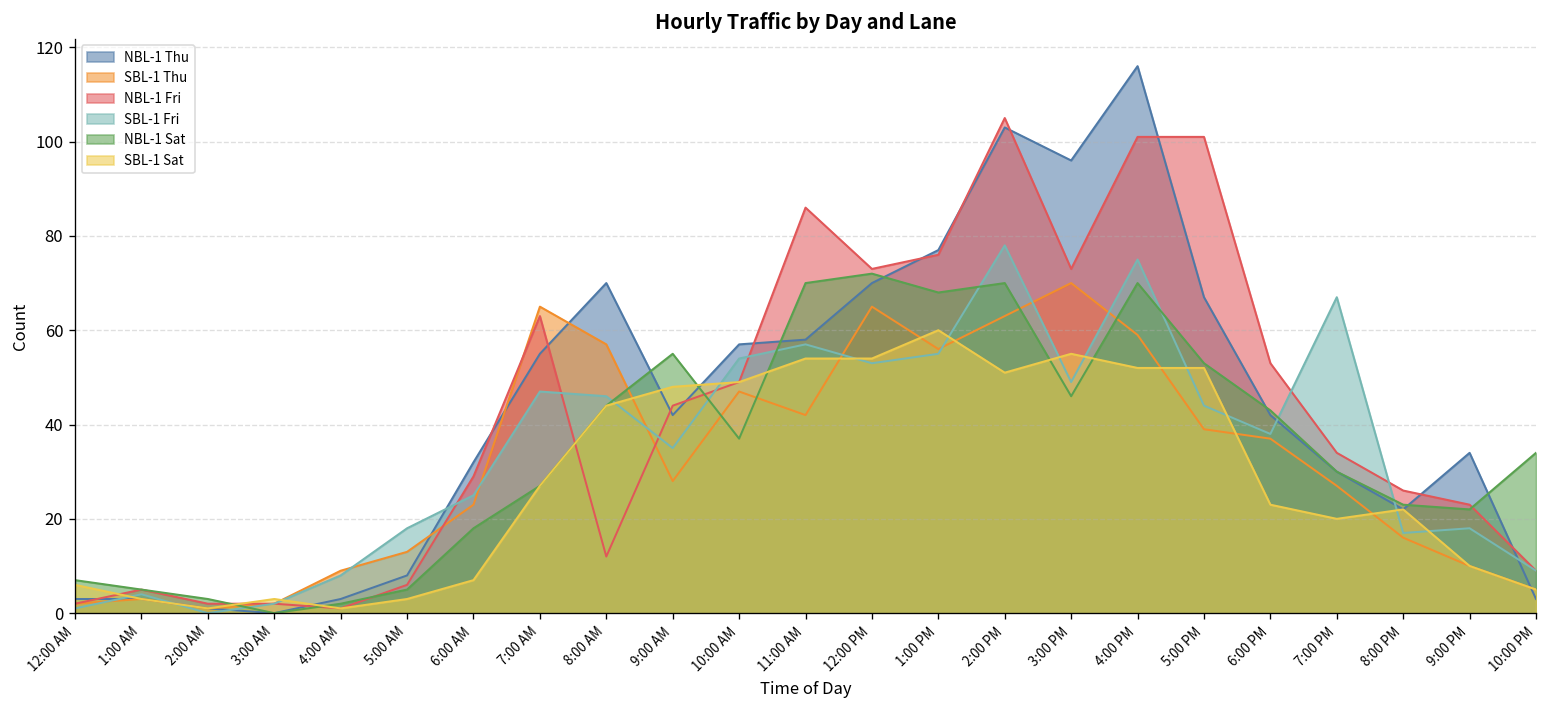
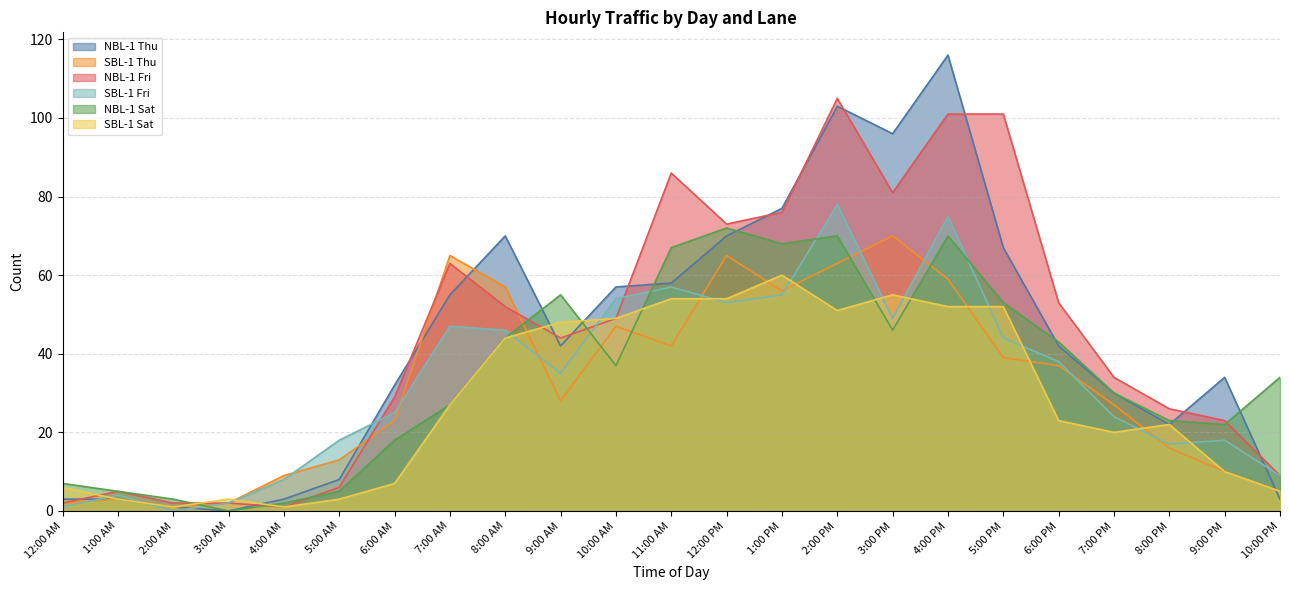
NBL-1 Fri, 8:00 AM: 12 -> 52
NBL-1 Sat, 11:00 AM: 70 -> 67
NBL-1 Fri, 3:00 PM: 73 -> 81
SBL-1 Fri, 7:00 PM: 67 -> 24
